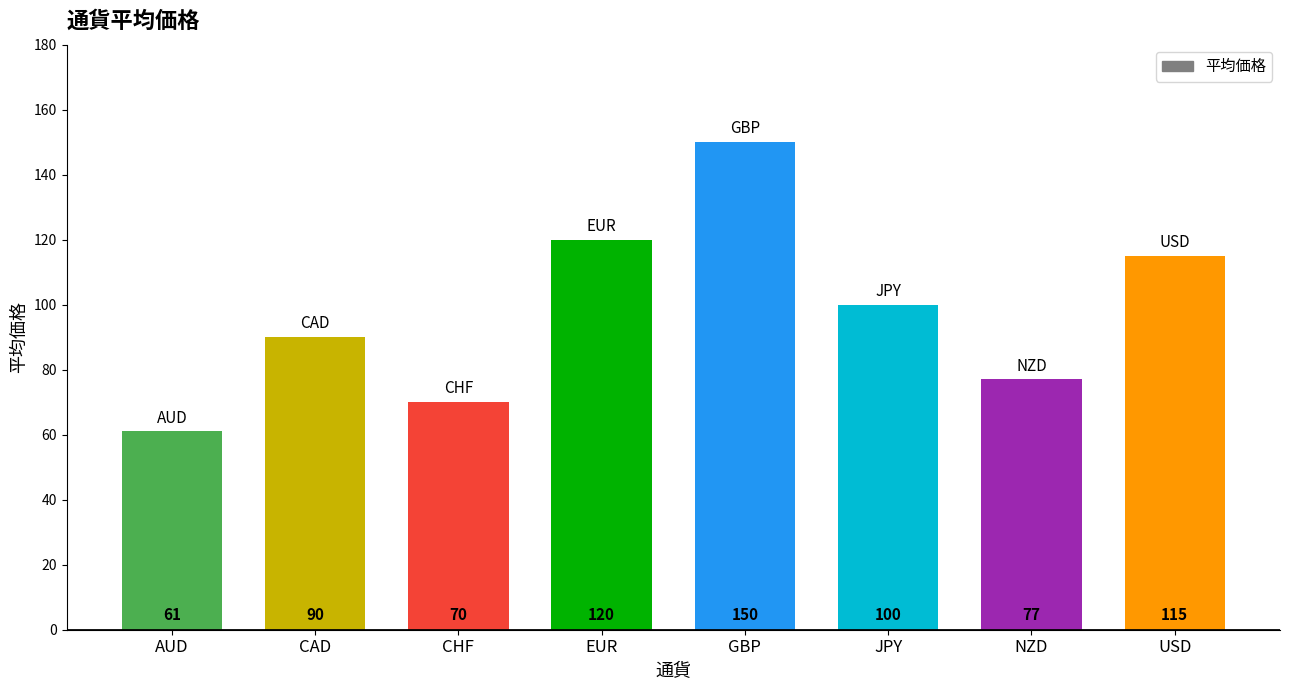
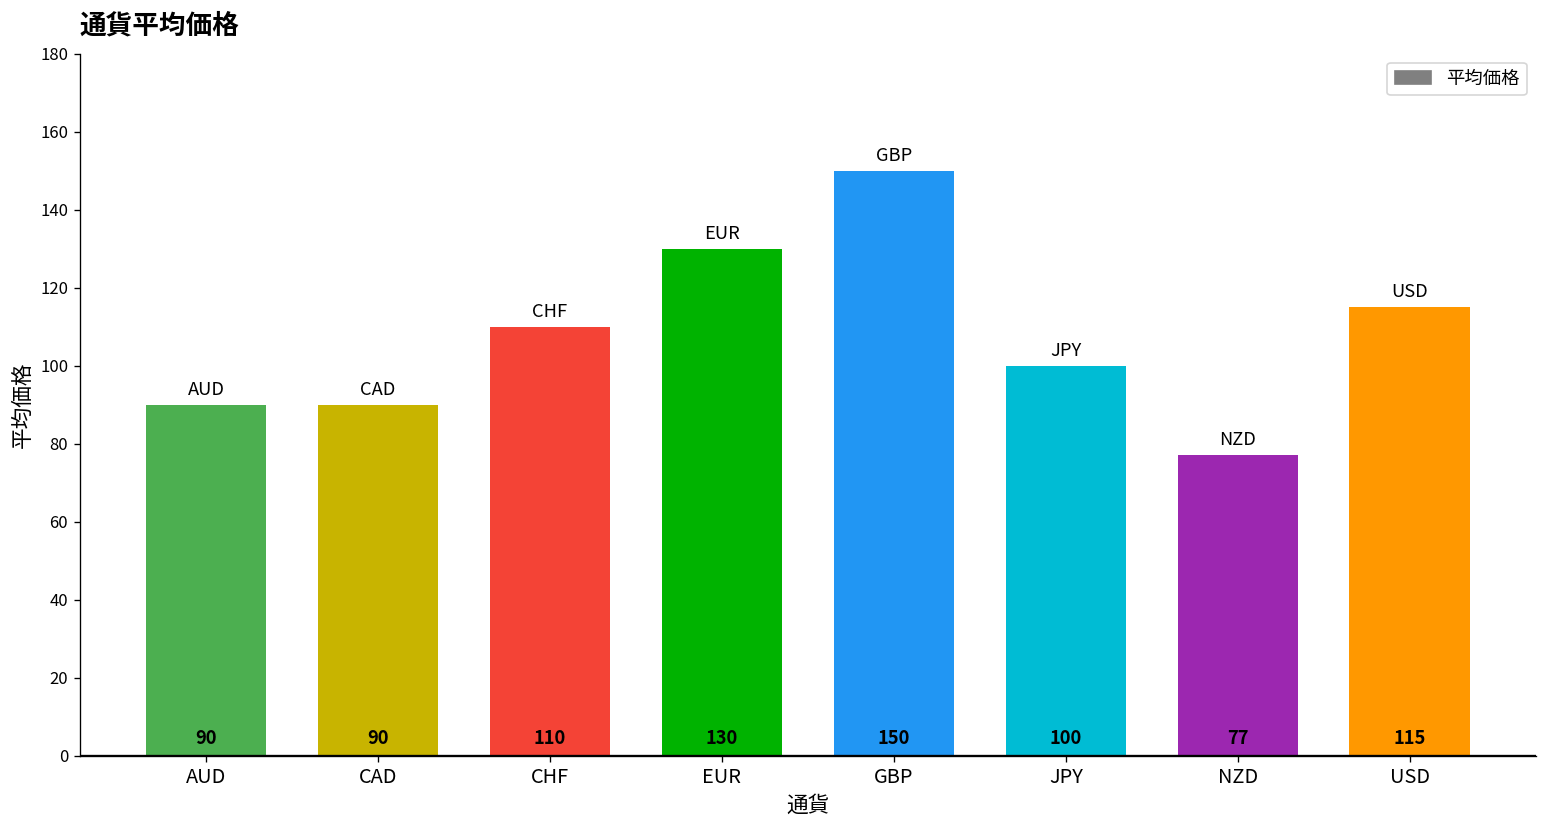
AUD: 61 -> 90
CHF: 70 -> 110
EUR: 120 -> 130
